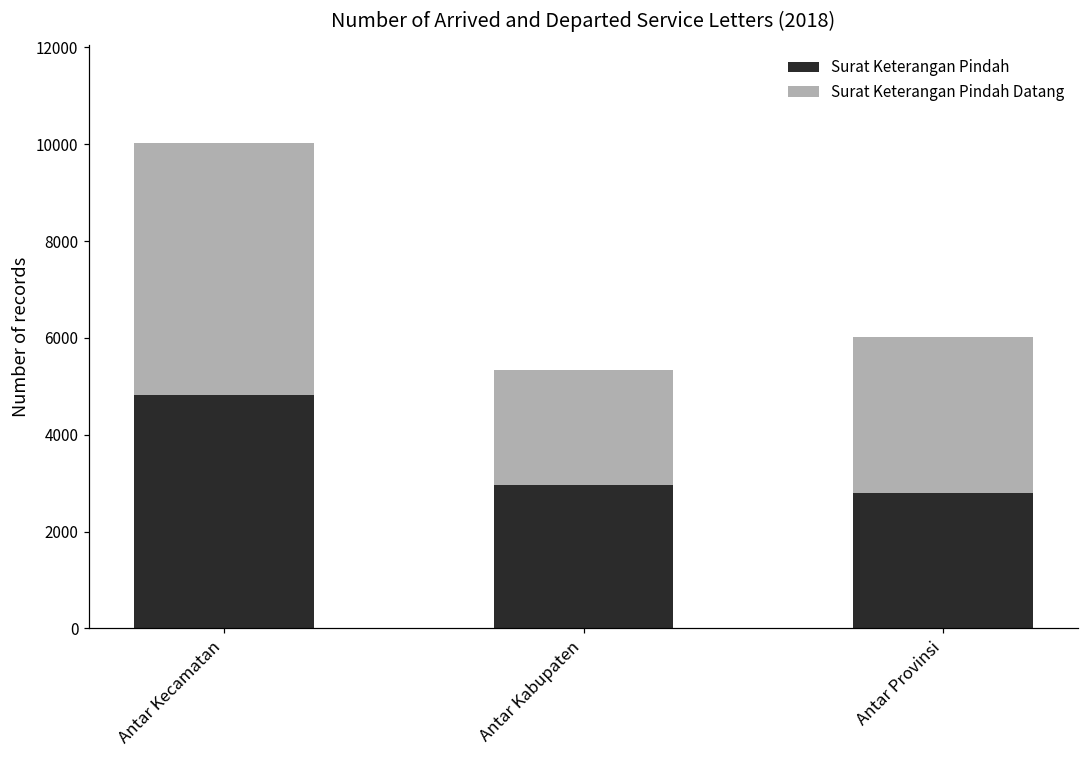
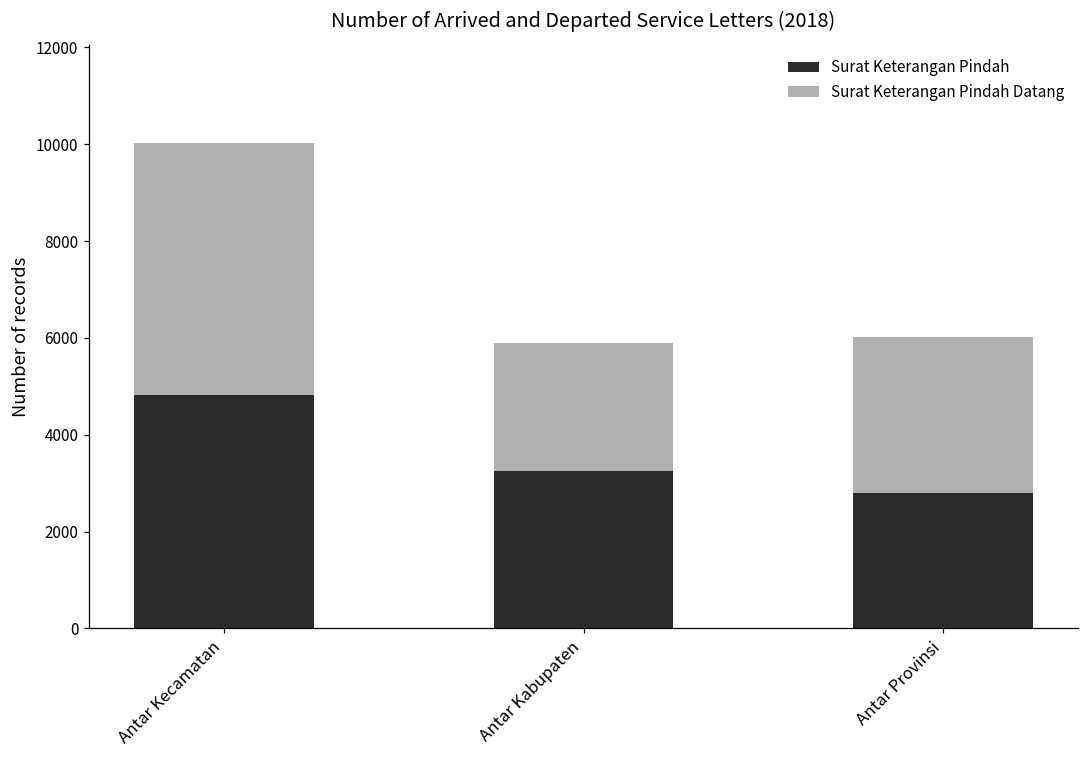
Surat Keterangan Pindah, Antar Kabupaten: 3000 -> 3300
Surat Keterangan Pindah Datang, Antar Kabupaten: 2400 -> 2600
